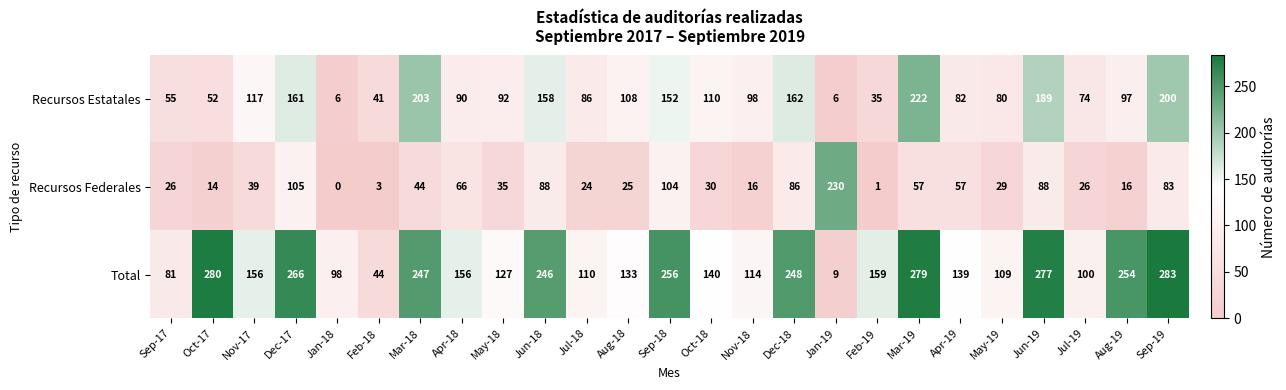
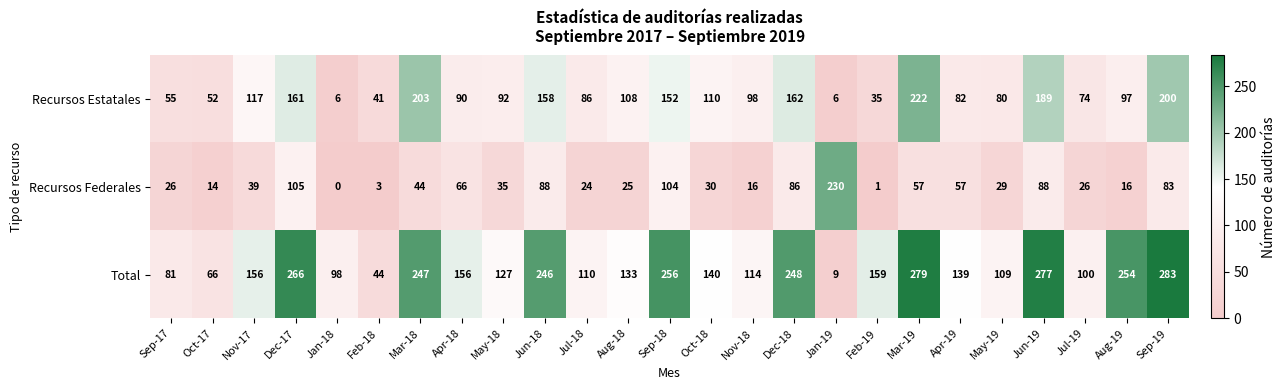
Total, Oct-17: 280 -> 66
